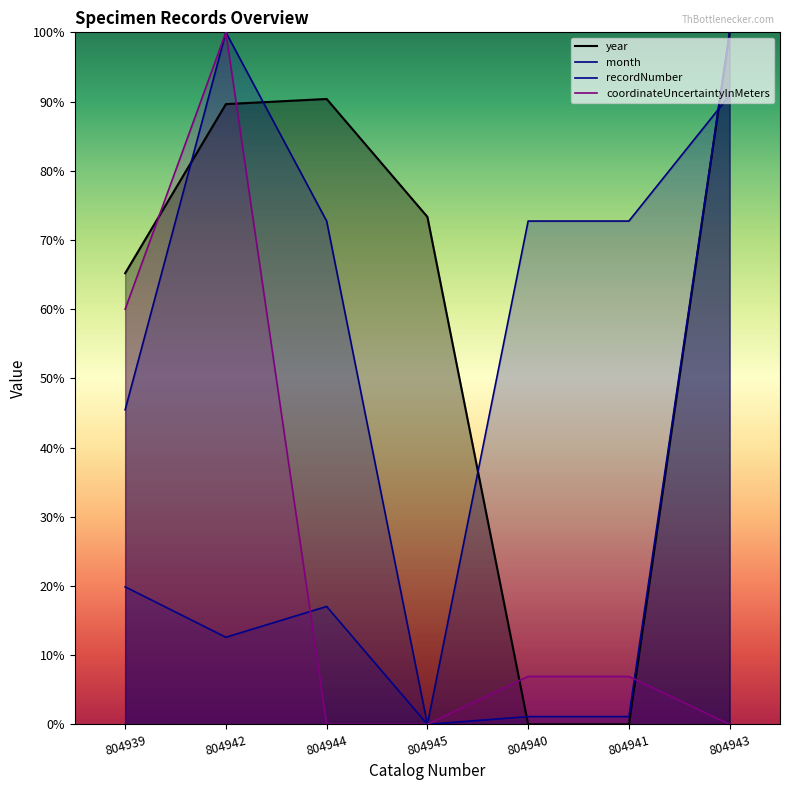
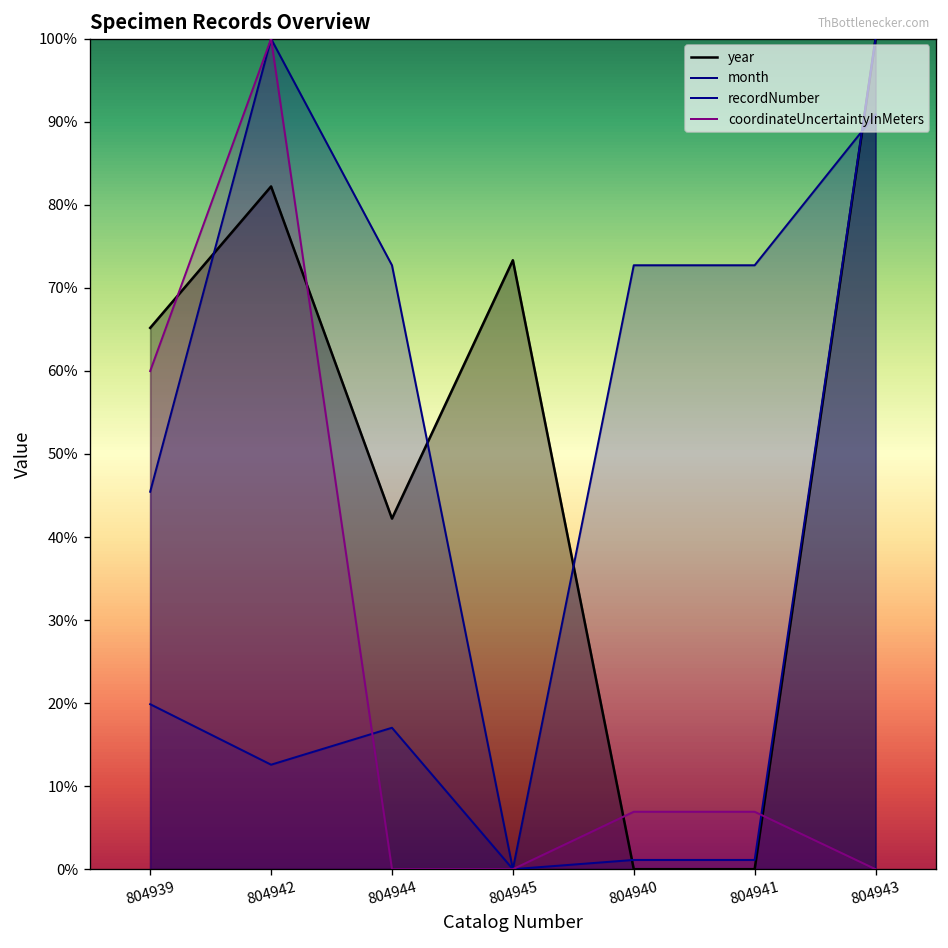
year, 804942: 90% -> 82%
year, 804944: 90% -> 42%
